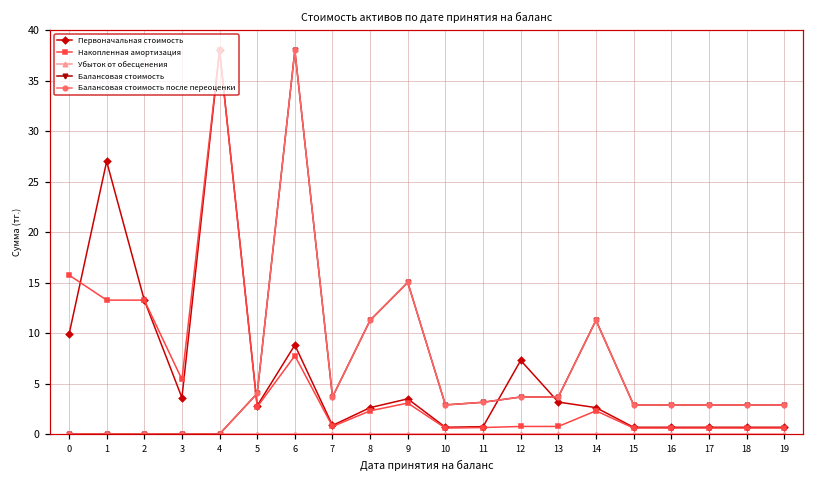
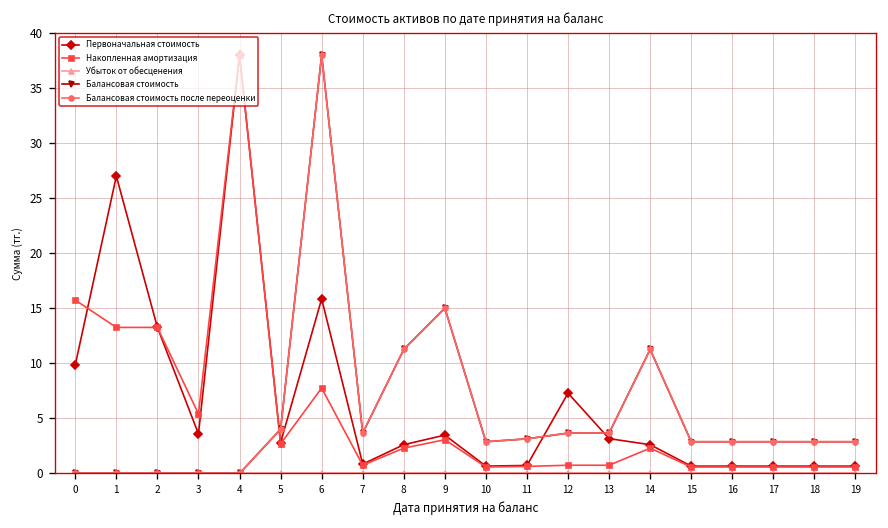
Первоначальная стоимость, 6: 9 -> 16
